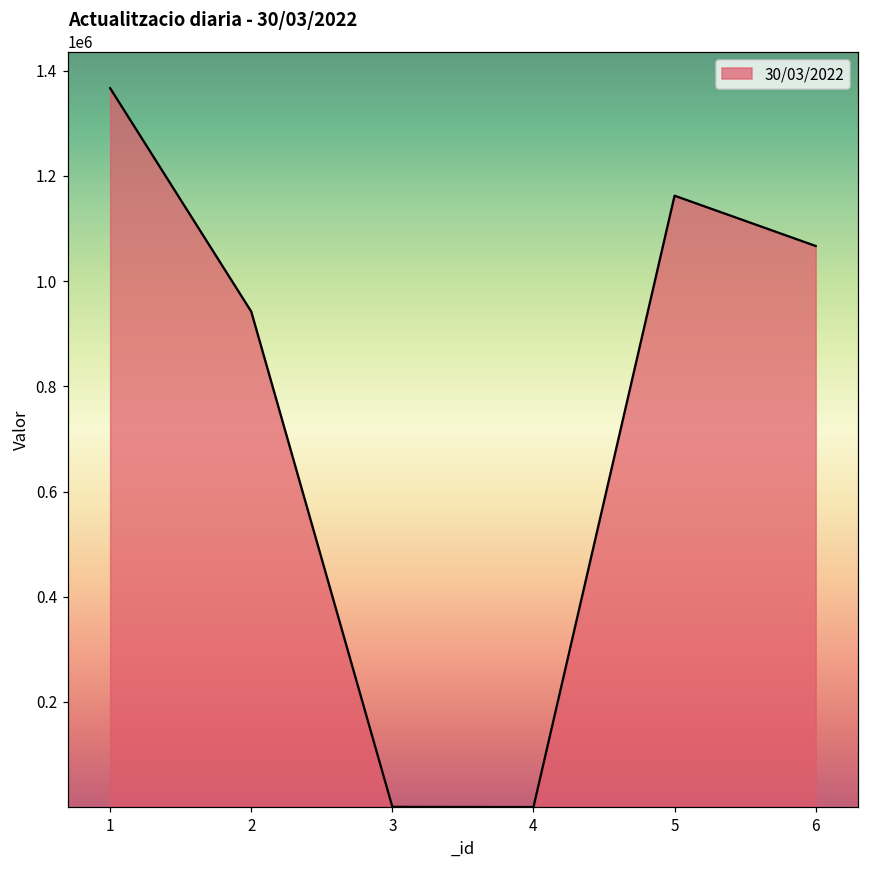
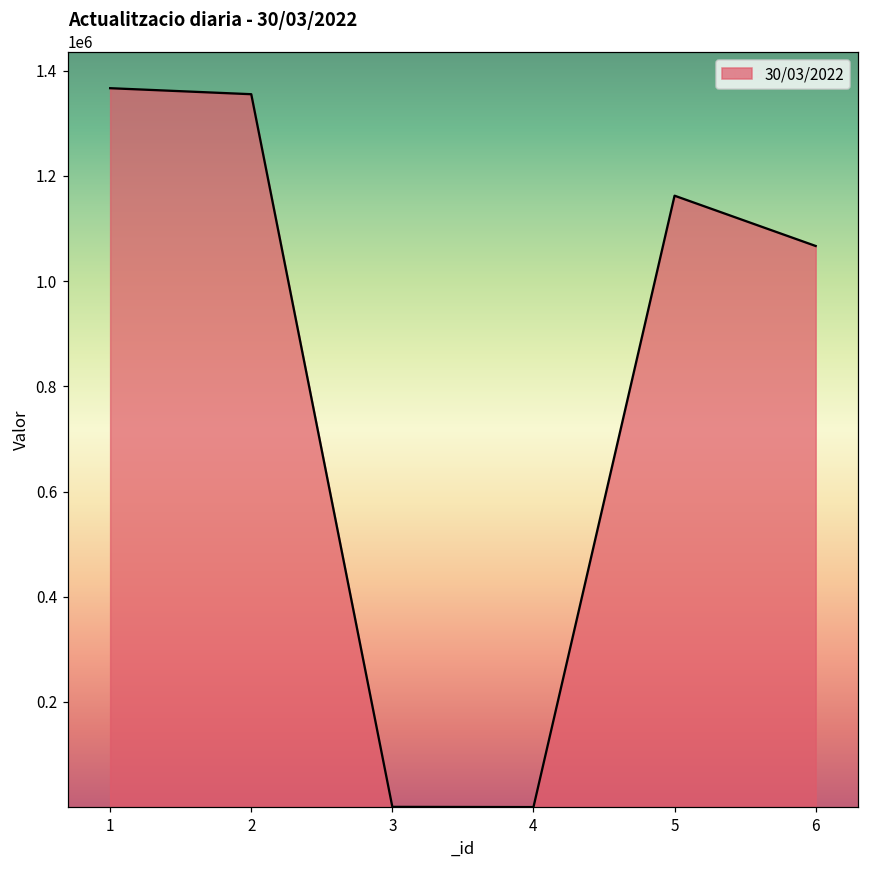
2: 940000 -> 1360000
